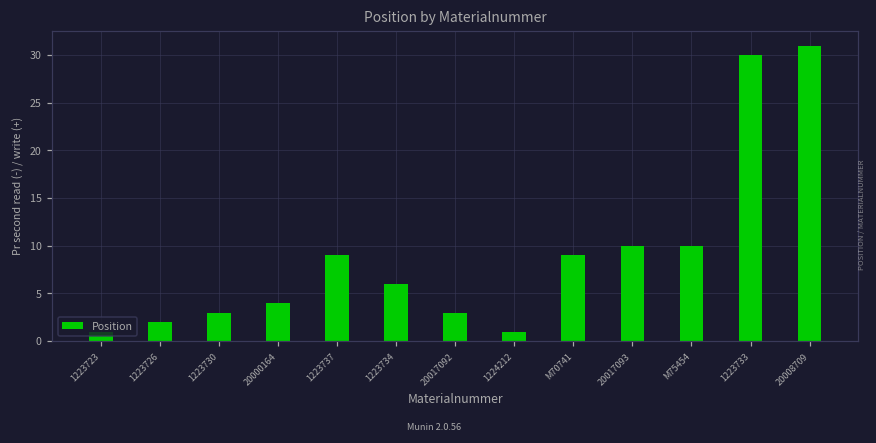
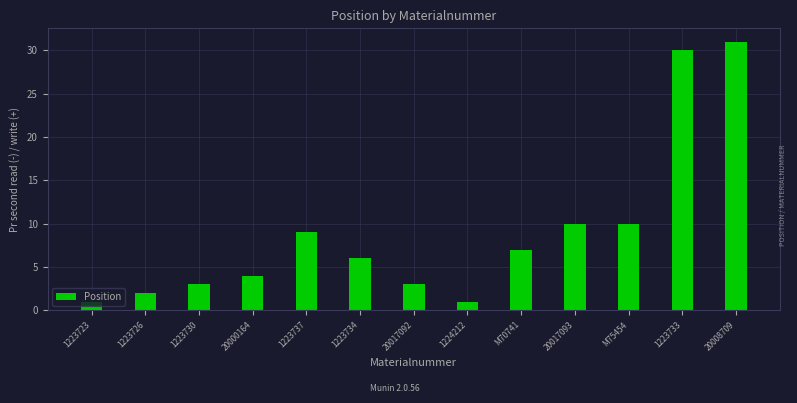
M70741: 9 -> 7
